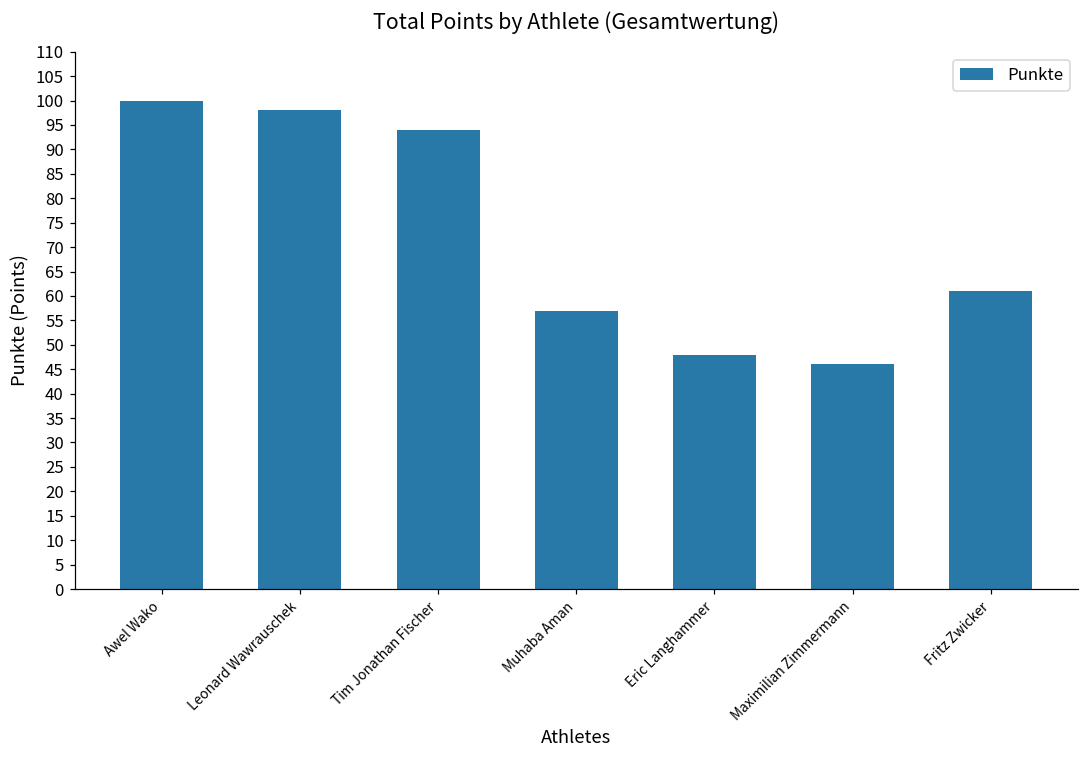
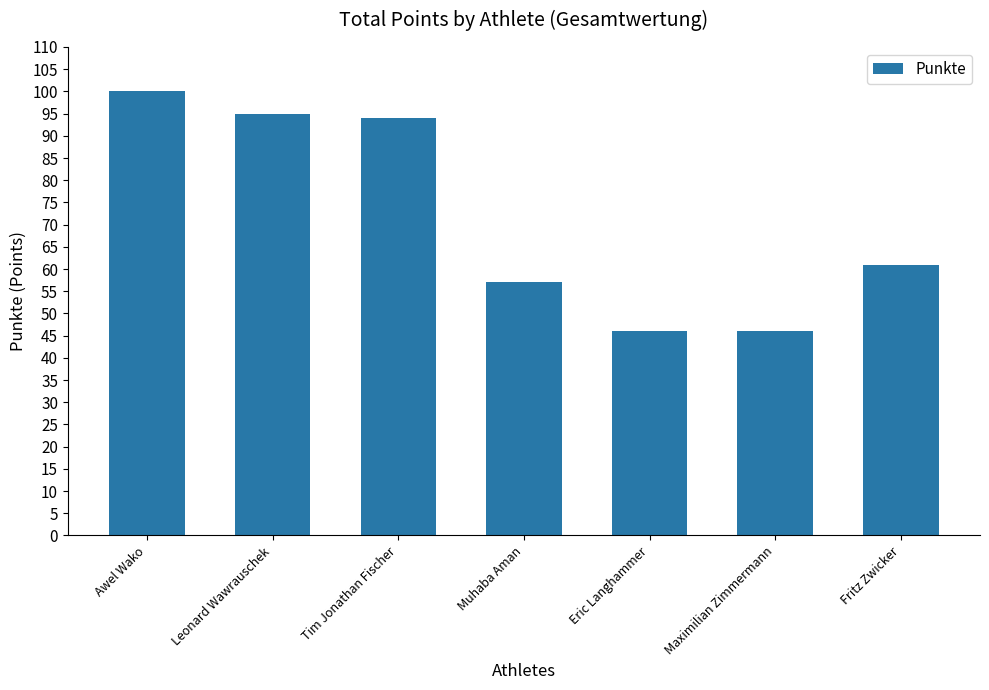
Leonard Wawrauschek: 98 -> 95
Eric Langhammer: 48 -> 46
